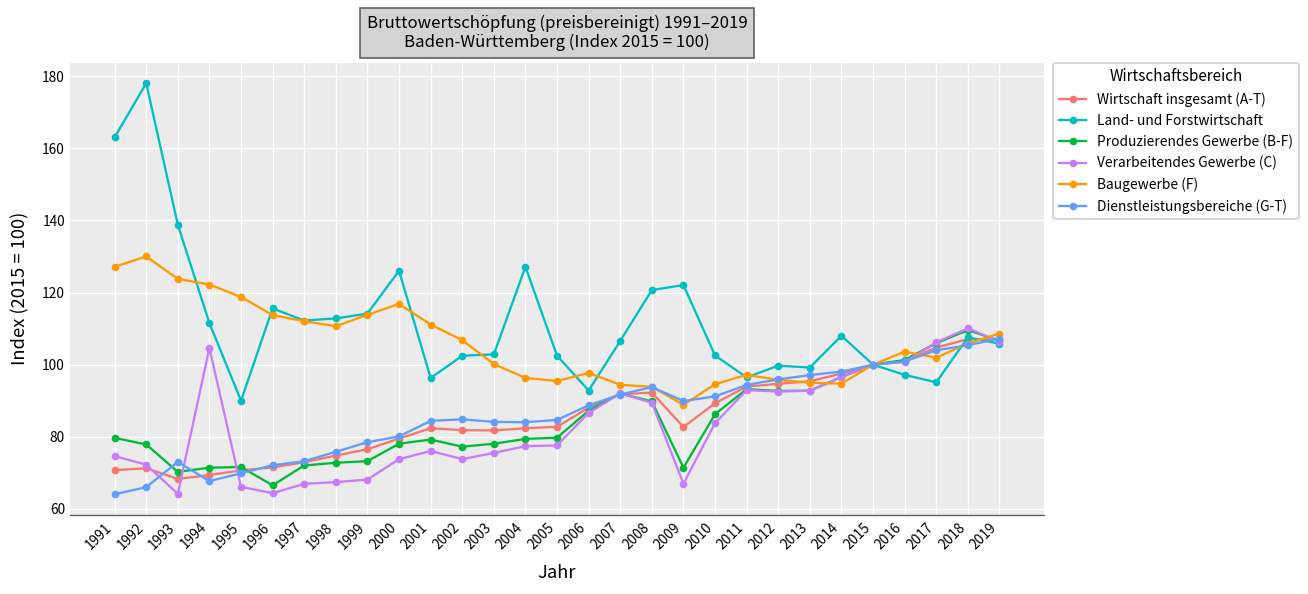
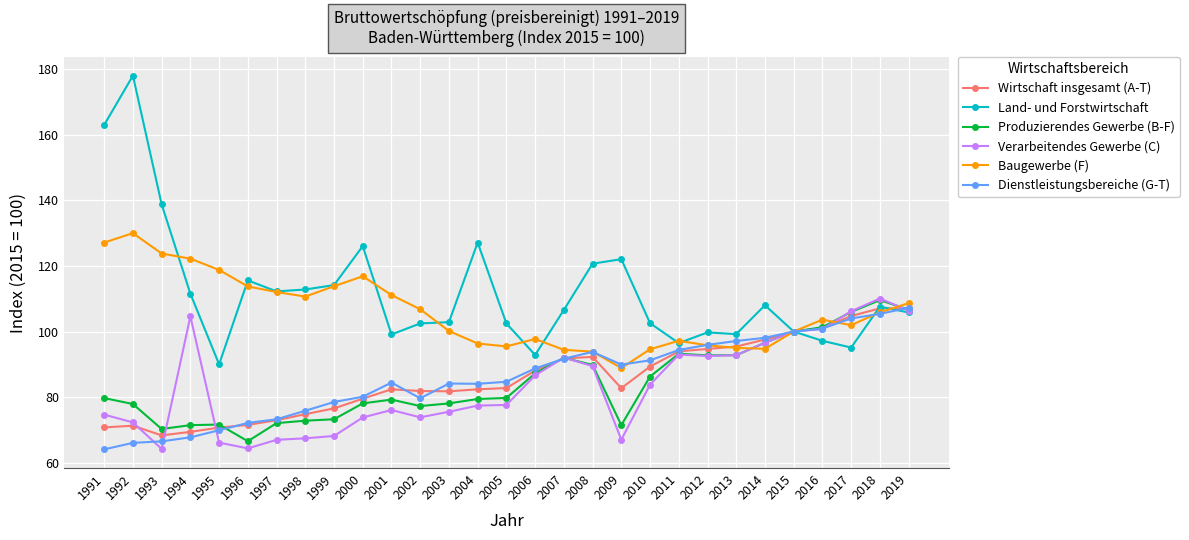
Dienstleistungsbereiche (G-T), 1993: 73 -> 67
Land- und Forstwirtschaft, 2001: 96 -> 99
Dienstleistungsbereiche (G-T), 2002: 85 -> 80
